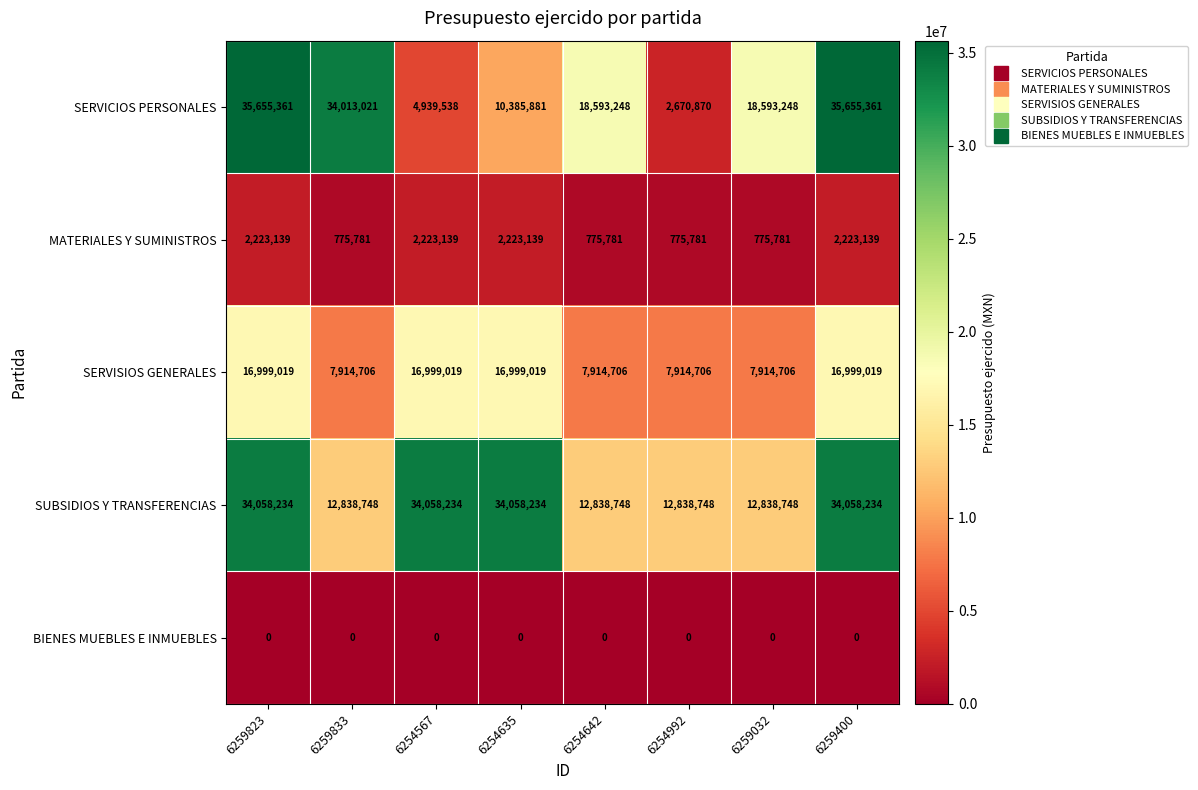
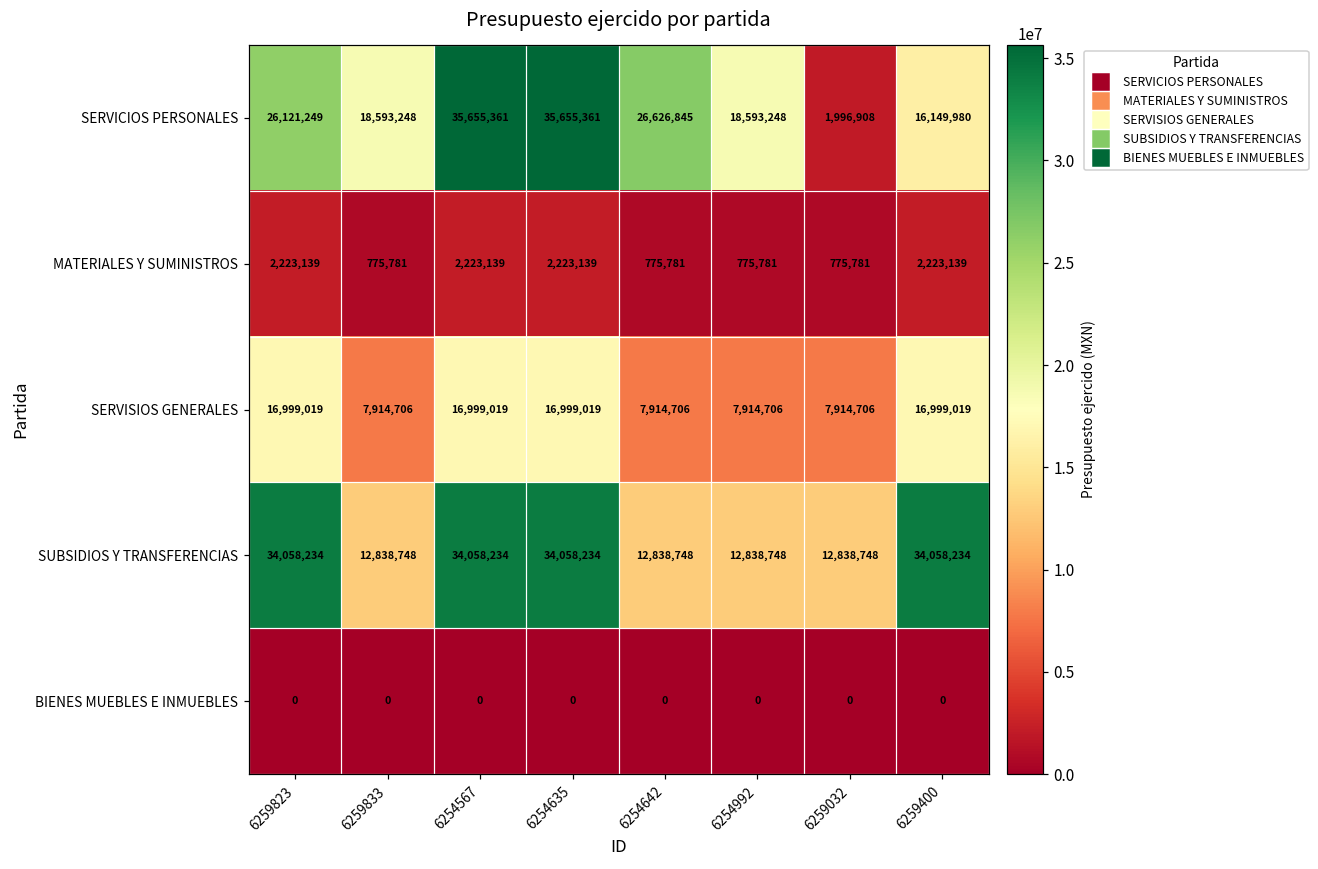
SERVICIOS PERSONALES, 6259823: 35,655,361 -> 26,121,249
SERVICIOS PERSONALES, 6259833: 34,013,021 -> 18,593,248
SERVICIOS PERSONALES, 6254567: 4,939,538 -> 35,655,361
SERVICIOS PERSONALES, 6254635: 10,385,881 -> 35,655,361
SERVICIOS PERSONALES, 6254642: 18,593,248 -> 26,626,845
SERVICIOS PERSONALES, 6254992: 2,670,870 -> 18,593,248
SERVICIOS PERSONALES, 6259032: 18,593,248 -> 1,996,908
SERVICIOS PERSONALES, 6259400: 35,655,361 -> 16,149,980
